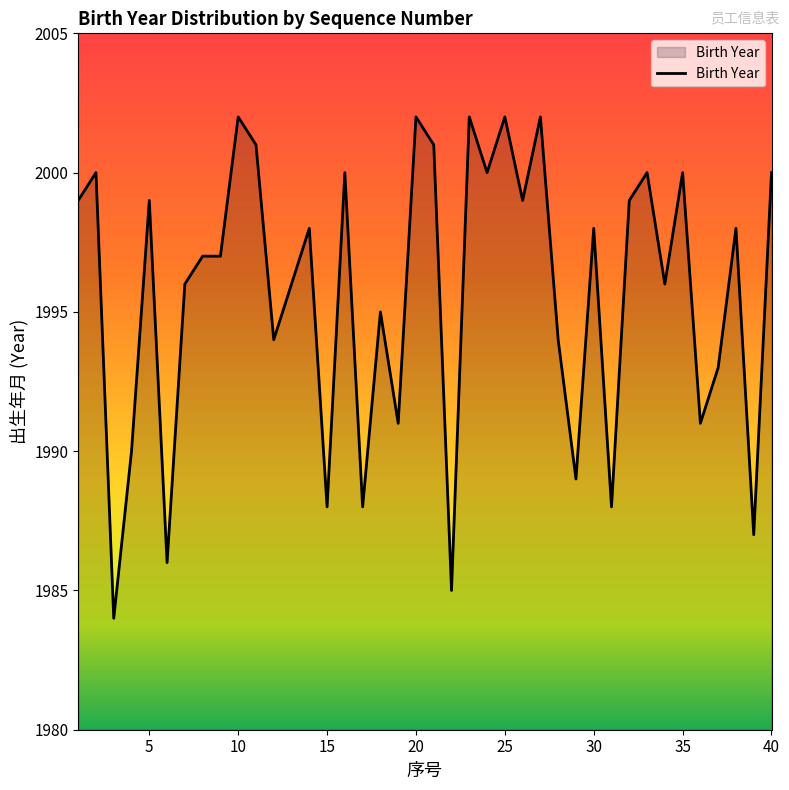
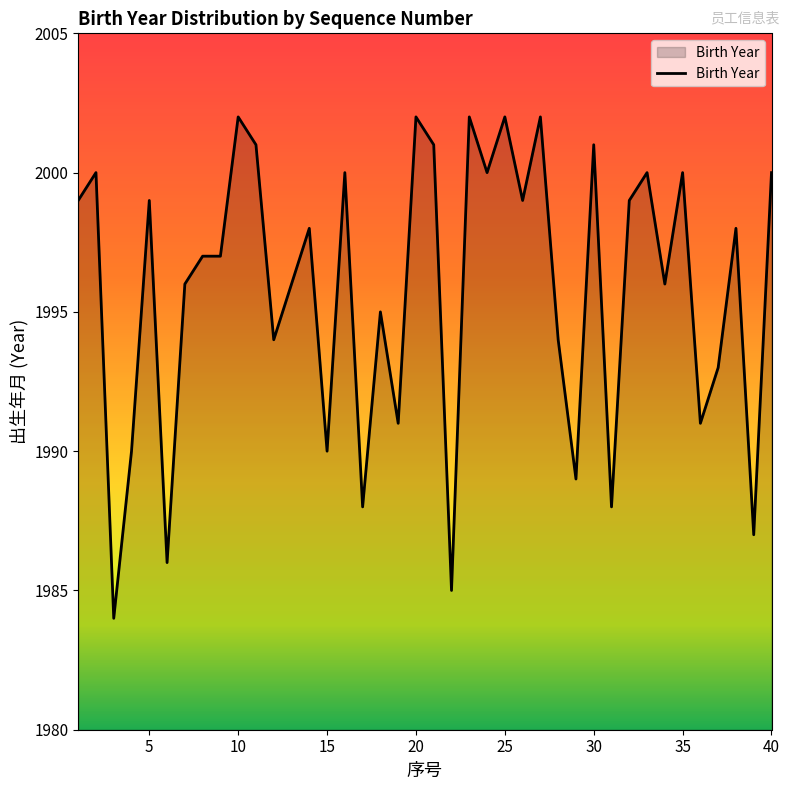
15: 1988 -> 1990
30: 1998 -> 2001
